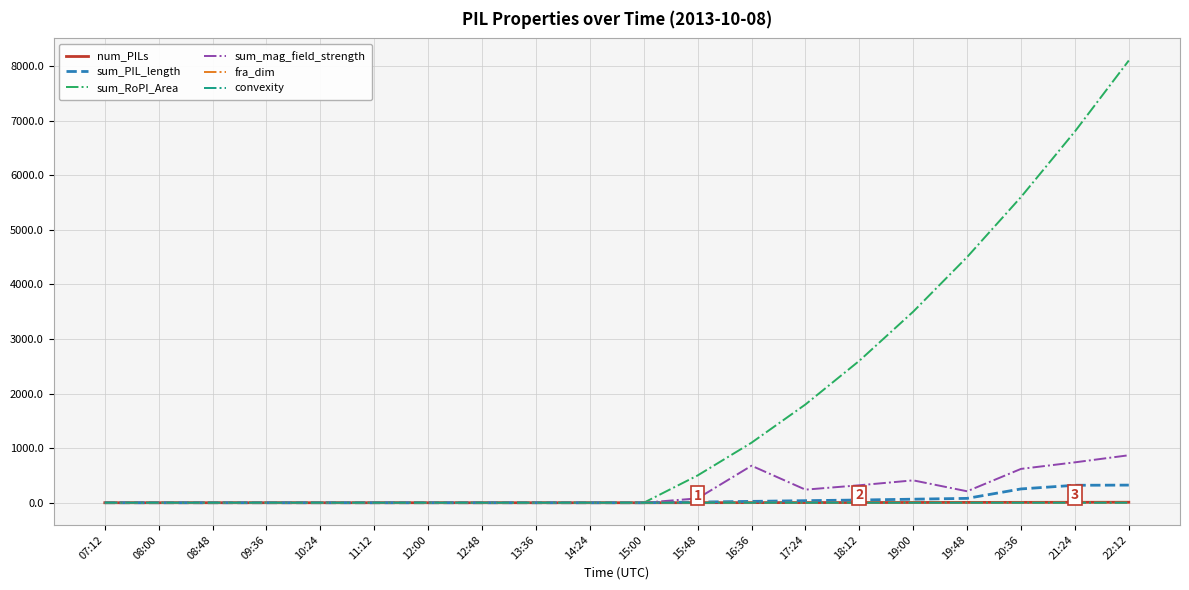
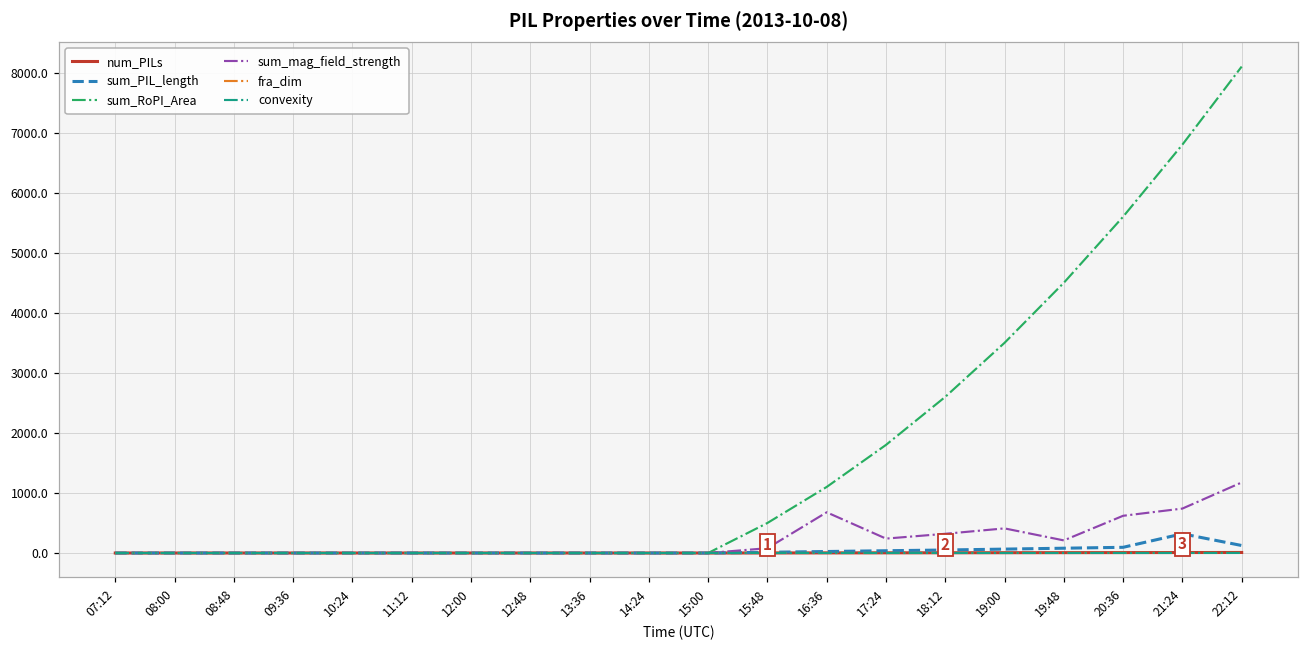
sum_PIL_length, 20:36: 300 -> 100
sum_PIL_length, 22:12: 300 -> 100
sum_mag_field_strength, 22:12: 900 -> 1200
